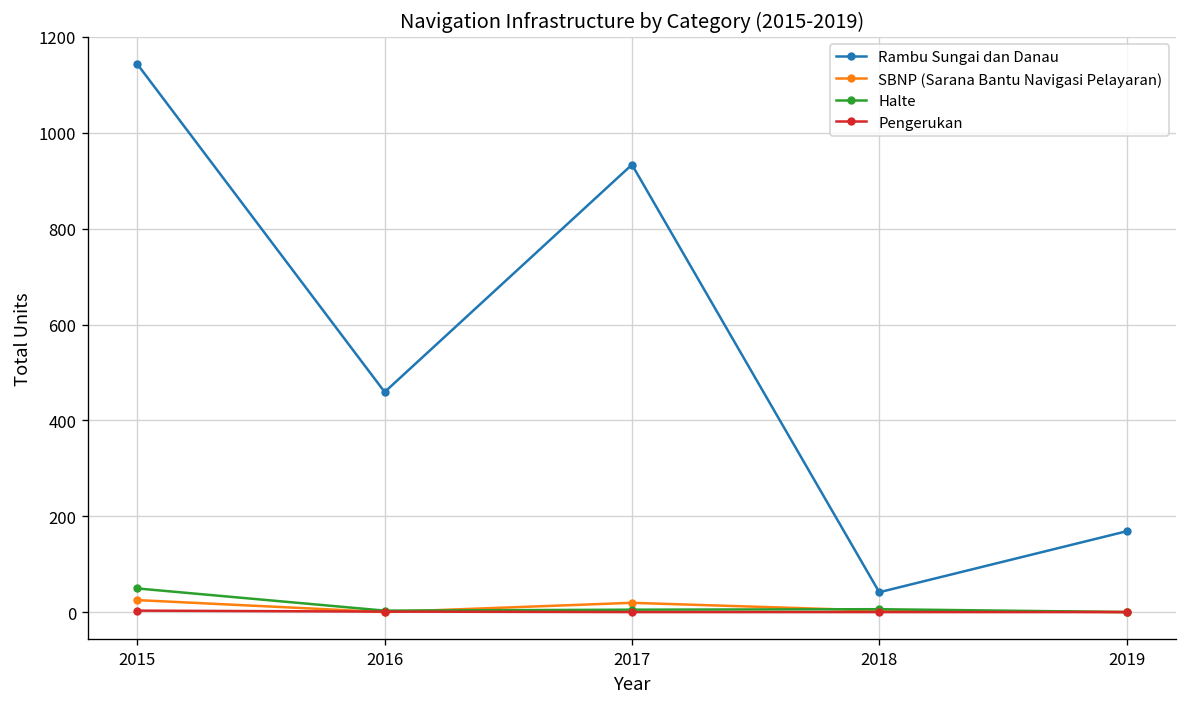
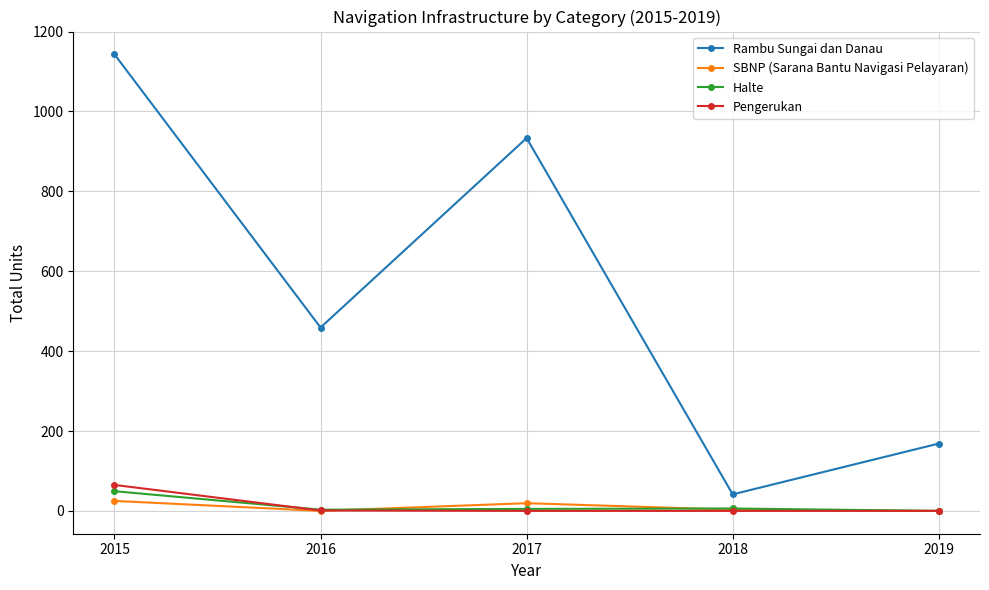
Pengerukan, 2015: 0 -> 70
